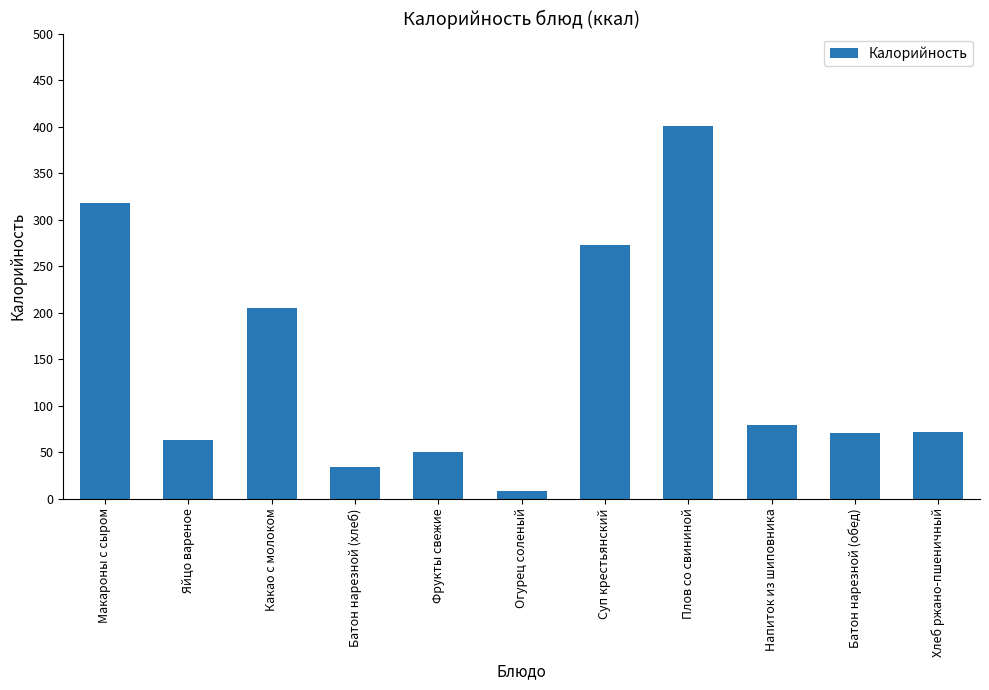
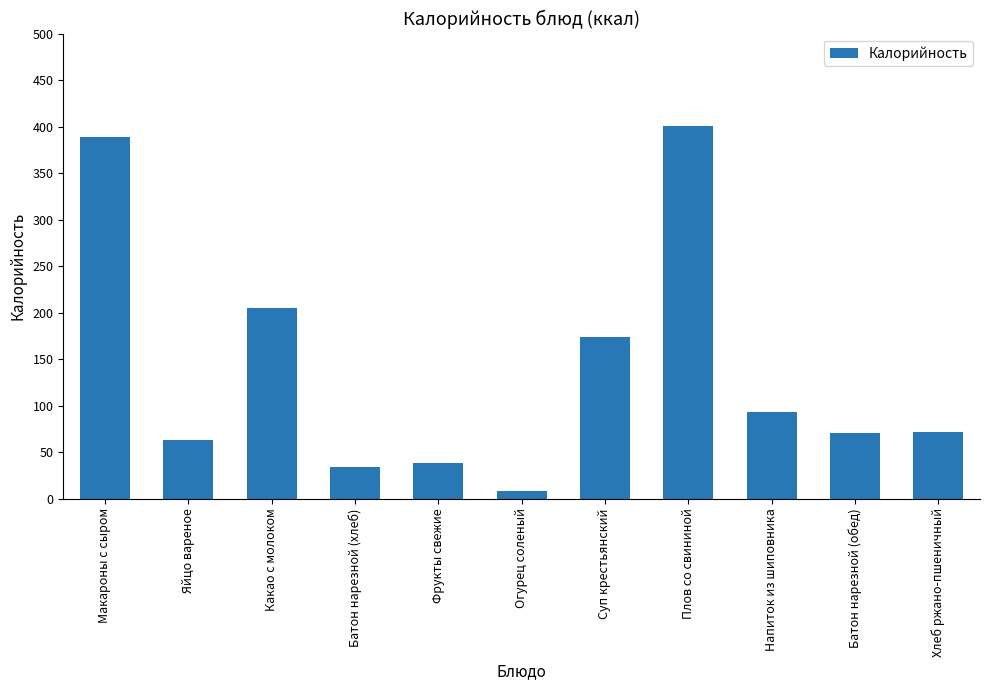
Макароны с сыром: 320 -> 390
Фрукты свежие: 50 -> 40
Суп крестьянский: 270 -> 170
Напиток из шиповника: 80 -> 90
